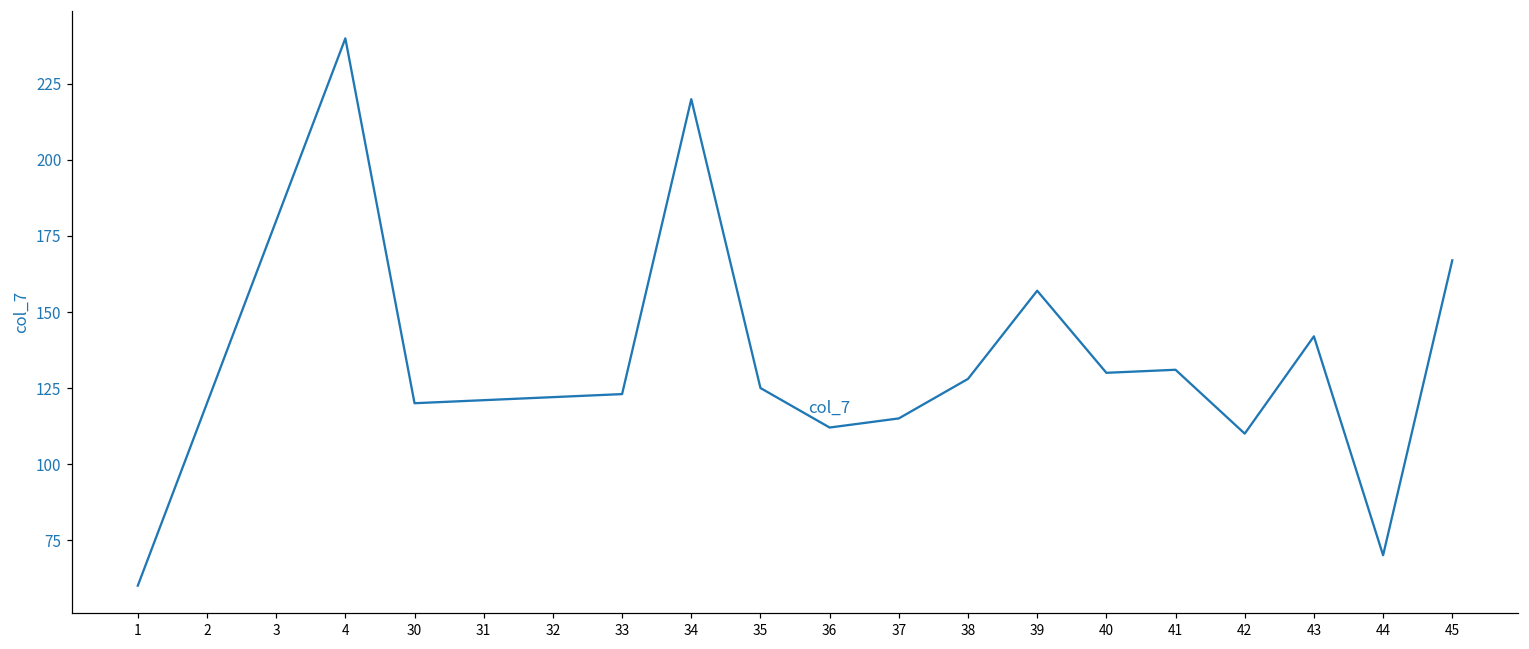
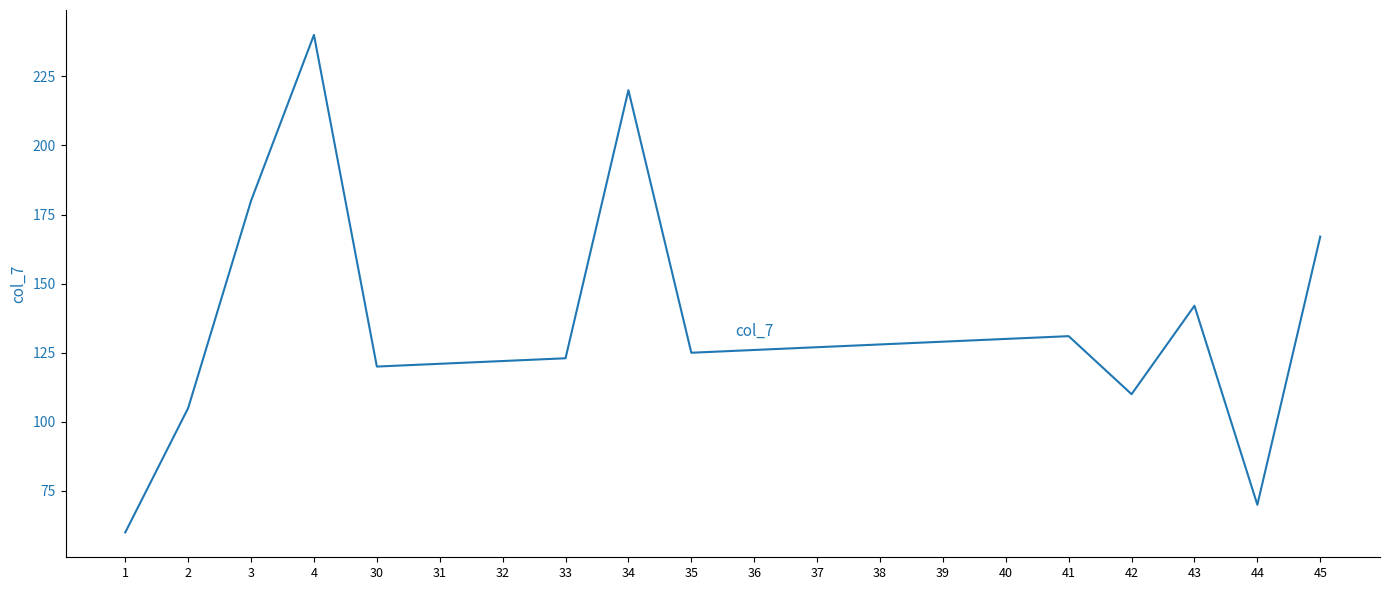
2: 120 -> 105
36: 112 -> 126
37: 115 -> 127
39: 157 -> 129
